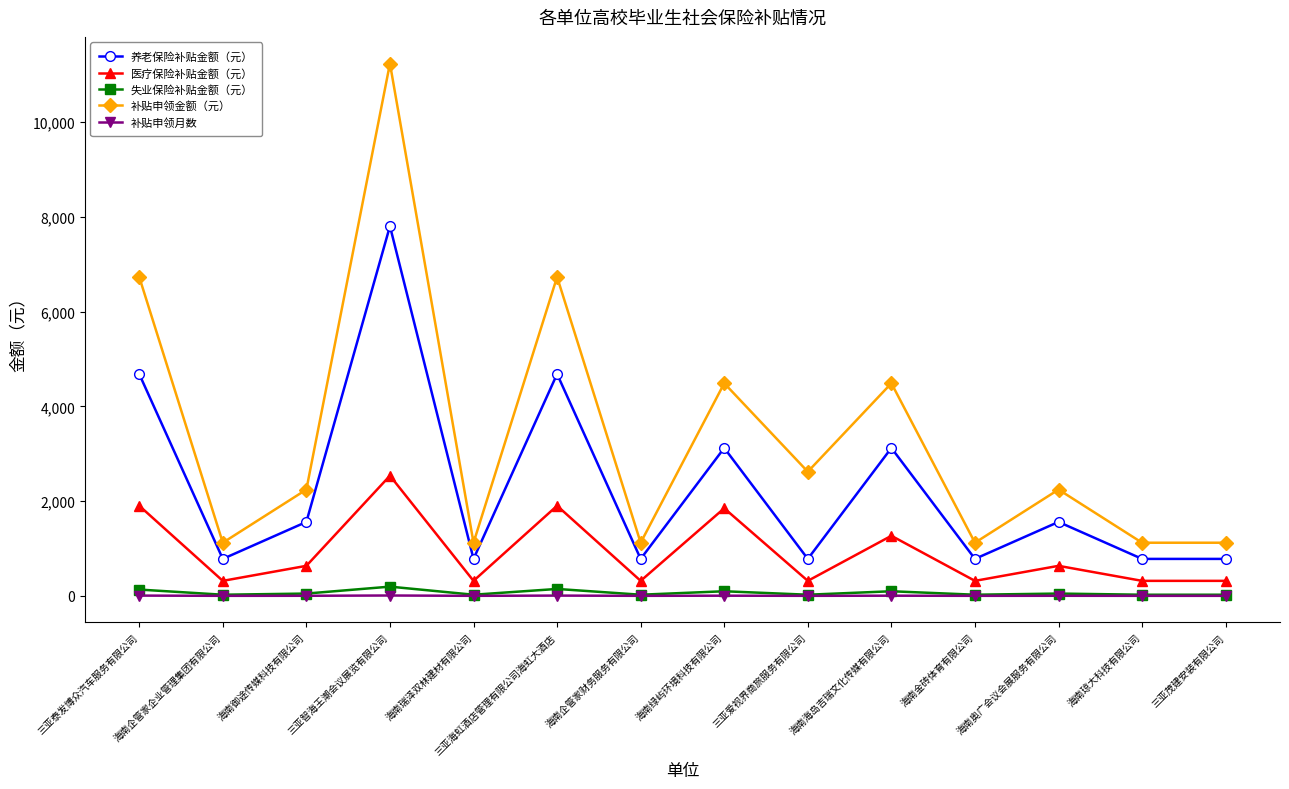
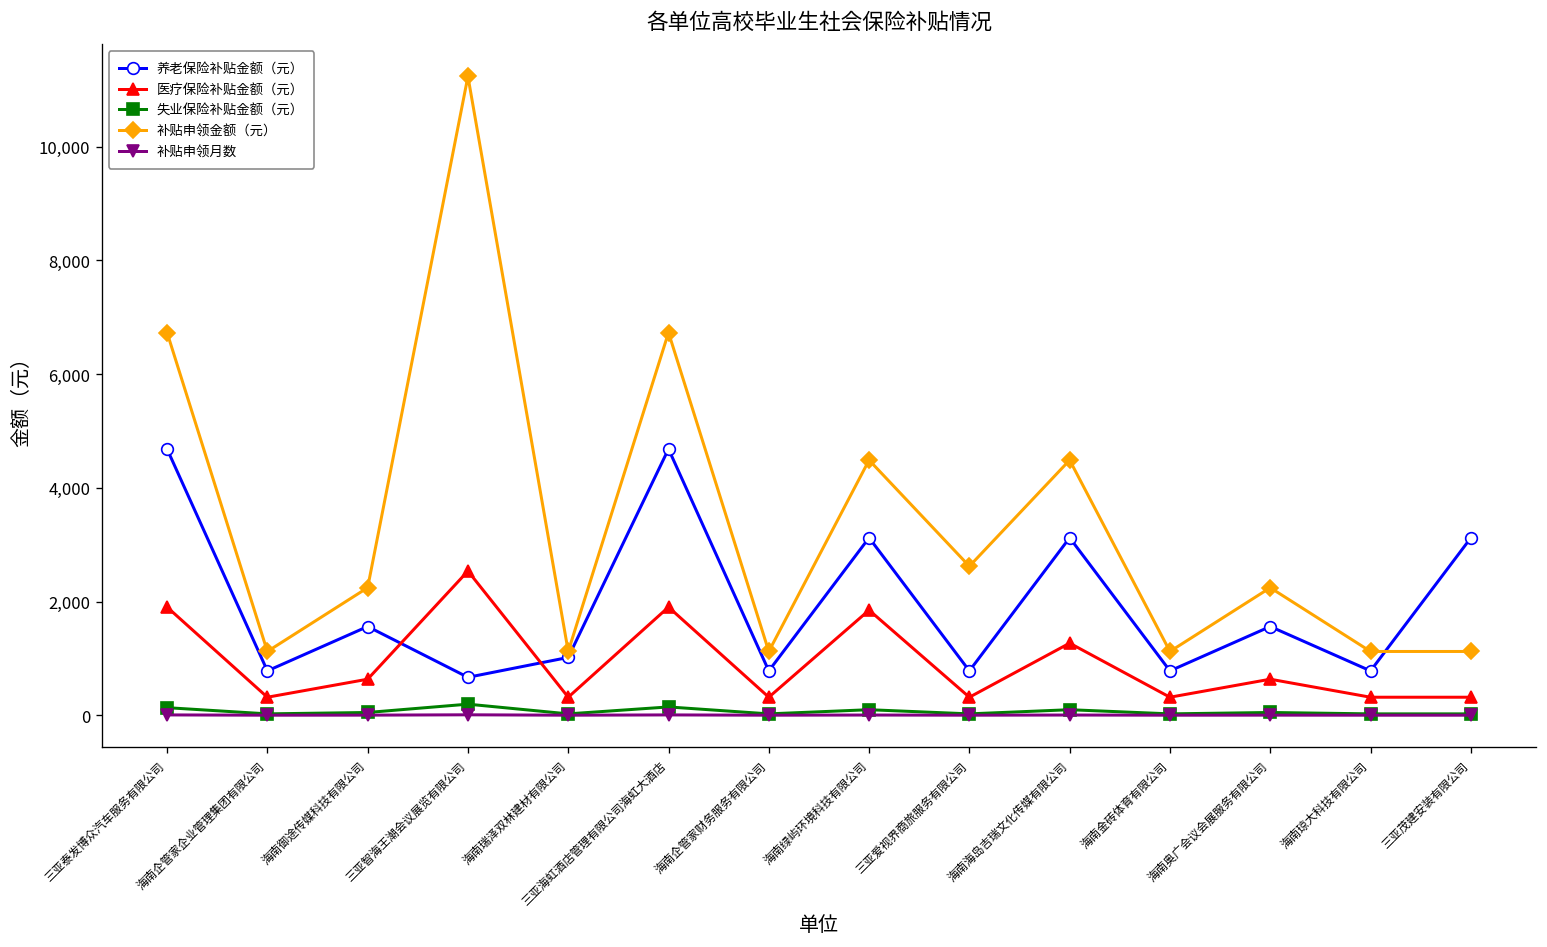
养老保险补贴金额（元）, 三亚智海王潮会议展览有限公司: 7,800 -> 700
养老保险补贴金额（元）, 海南瑞泽双林建材有限公司: 800 -> 1,000
养老保险补贴金额（元）, 三亚茂建安装有限公司: 800 -> 3,100
